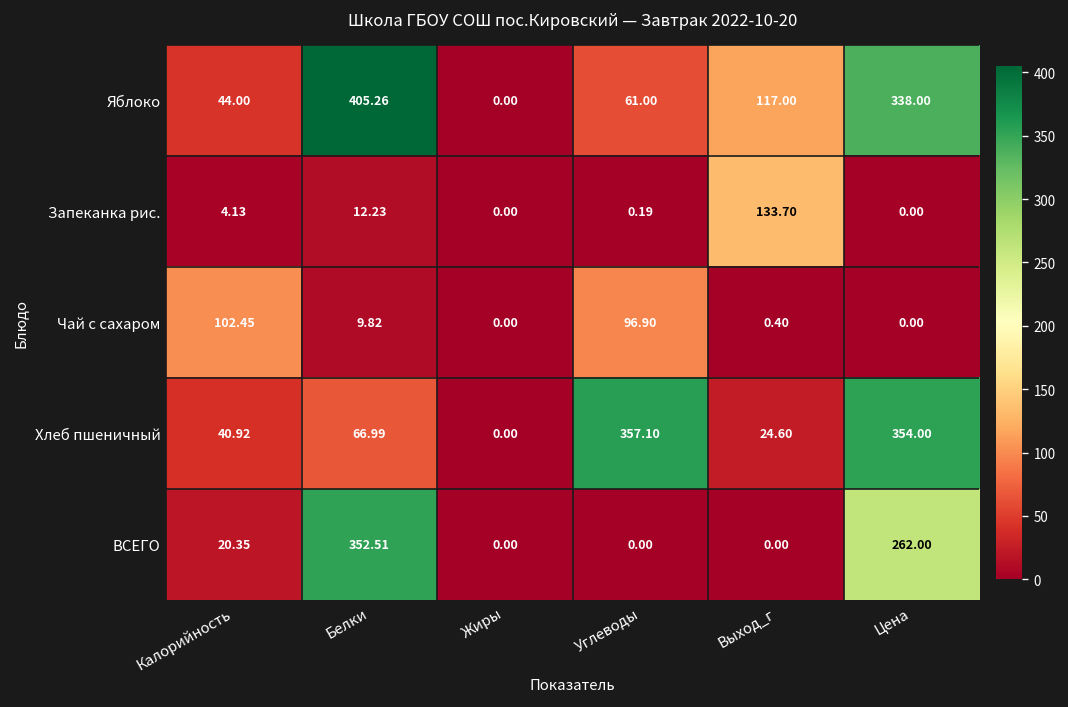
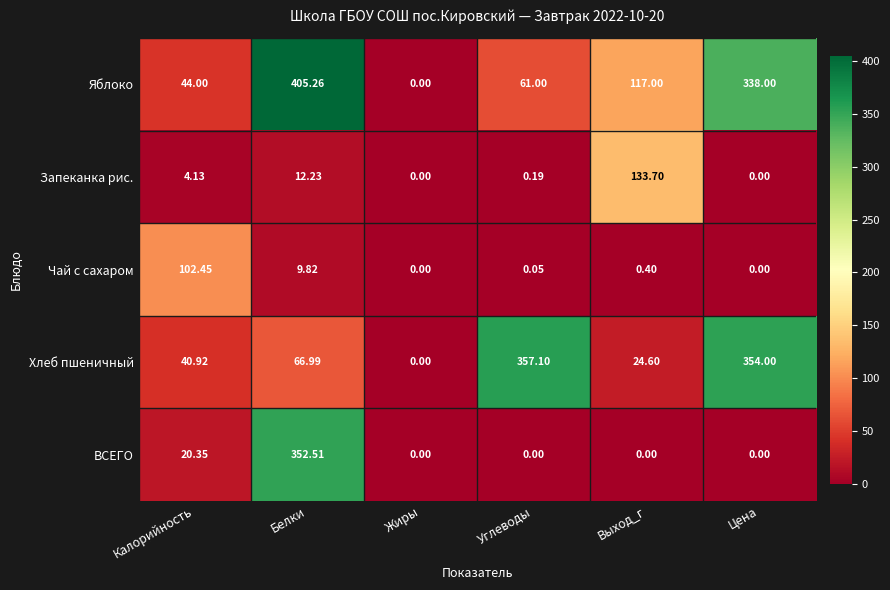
Чай с сахаром, Углеводы: 96.90 -> 0.05
ВСЕГО, Цена: 262.00 -> 0.00
